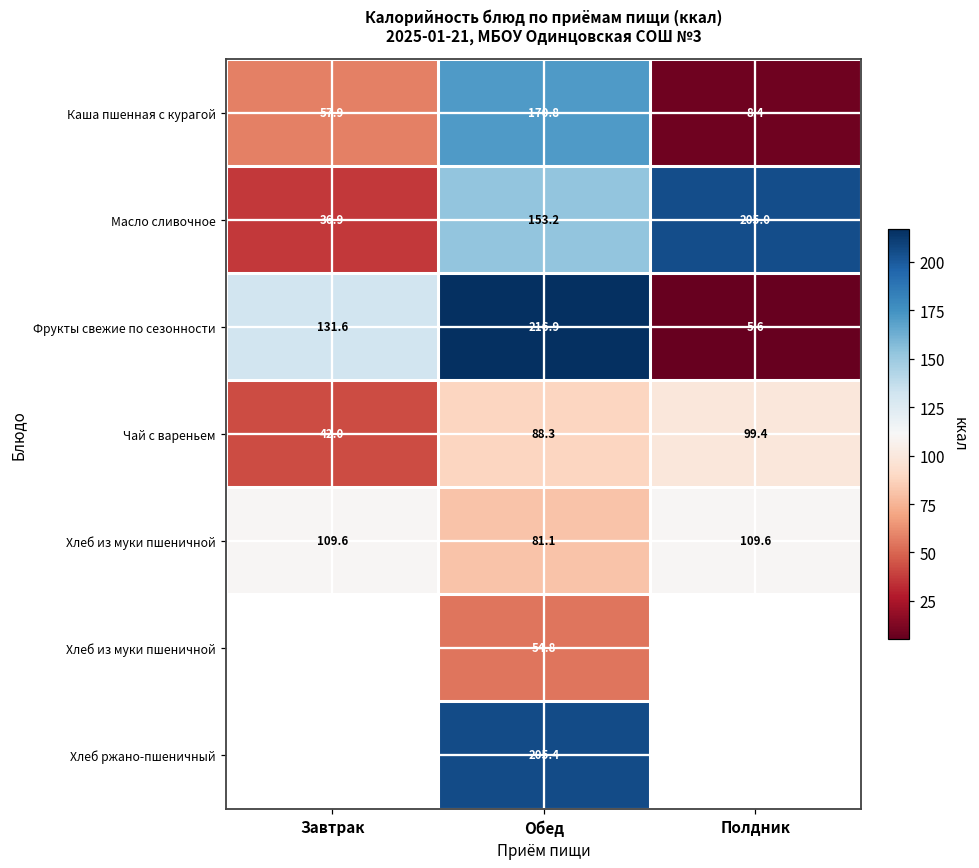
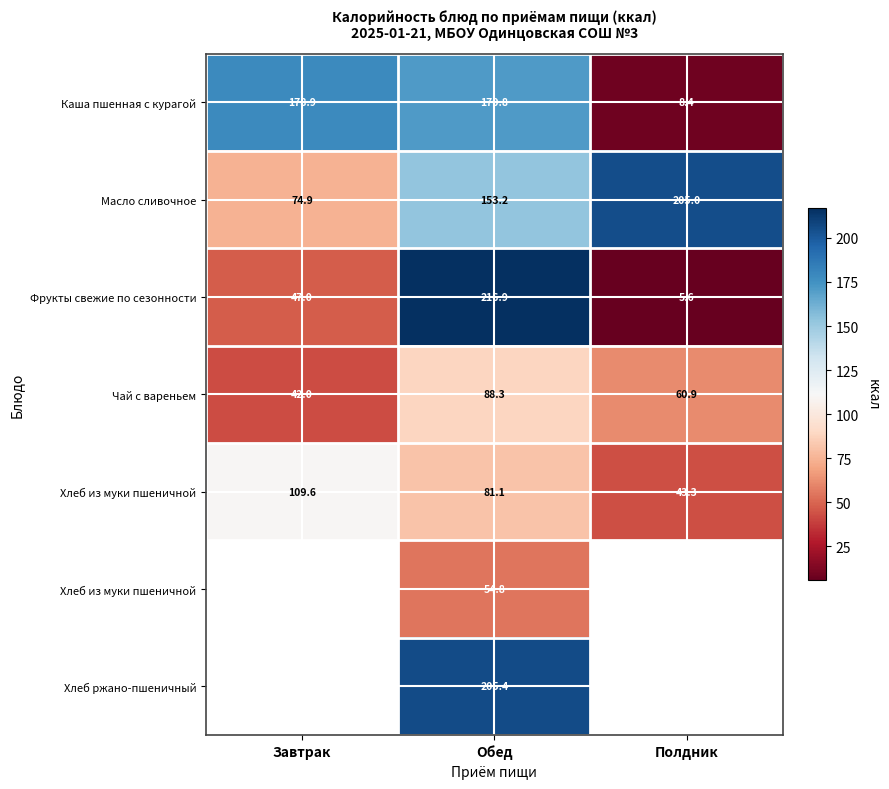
Каша пшенная с курагой, Завтрак: 57.9 -> 178.9
Масло сливочное, Завтрак: 36.9 -> 74.9
Фрукты свежие по сезонности, Завтрак: 131.6 -> 47.0
Чай с вареньем, Полдник: 99.4 -> 60.9
Хлеб из муки пшеничной, Полдник: 109.6 -> 43.3
